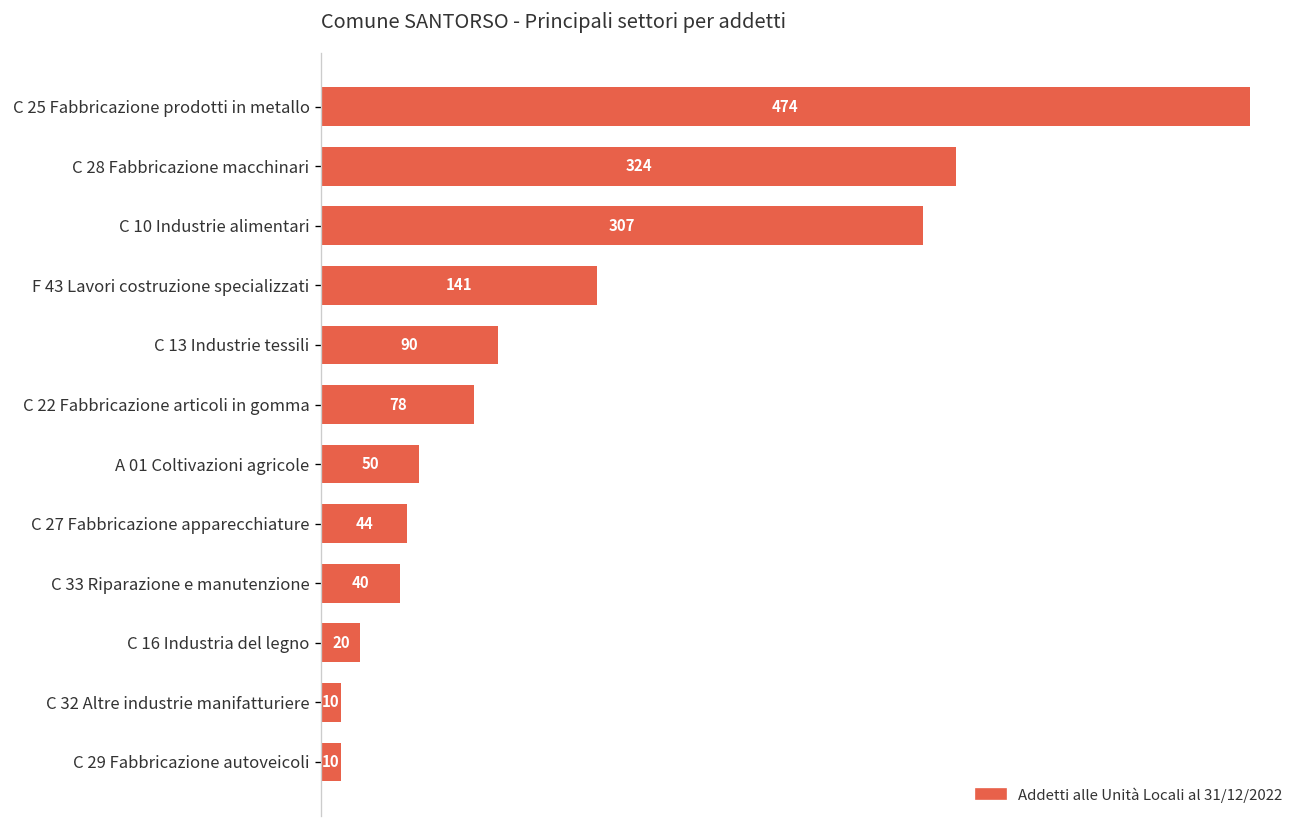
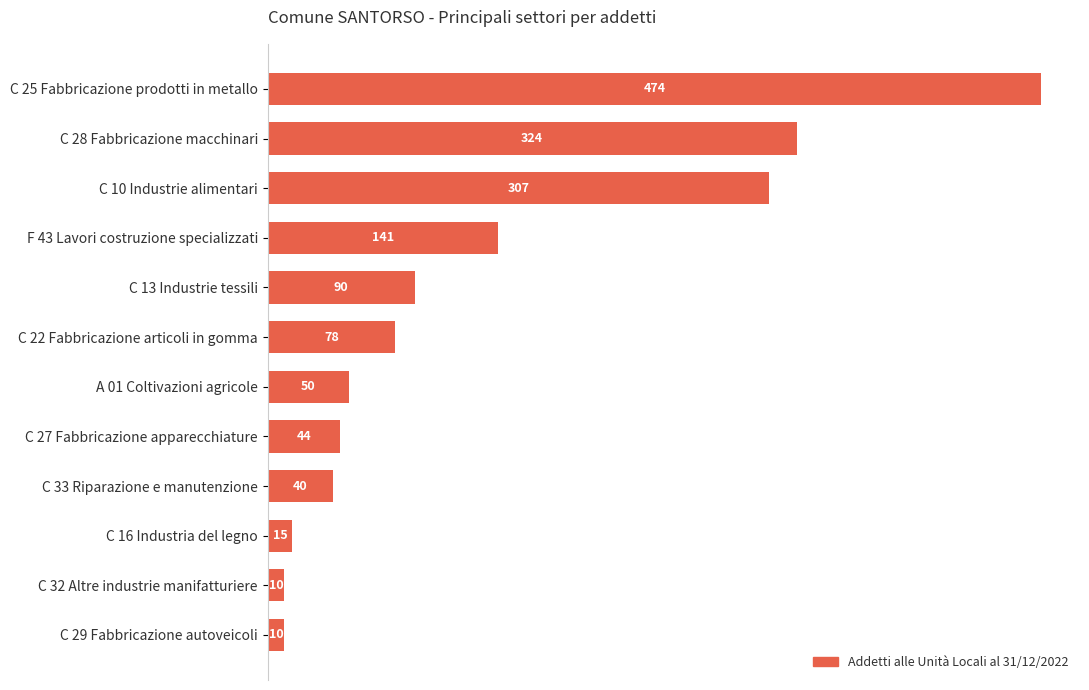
C 16 Industria del legno: 20 -> 15
